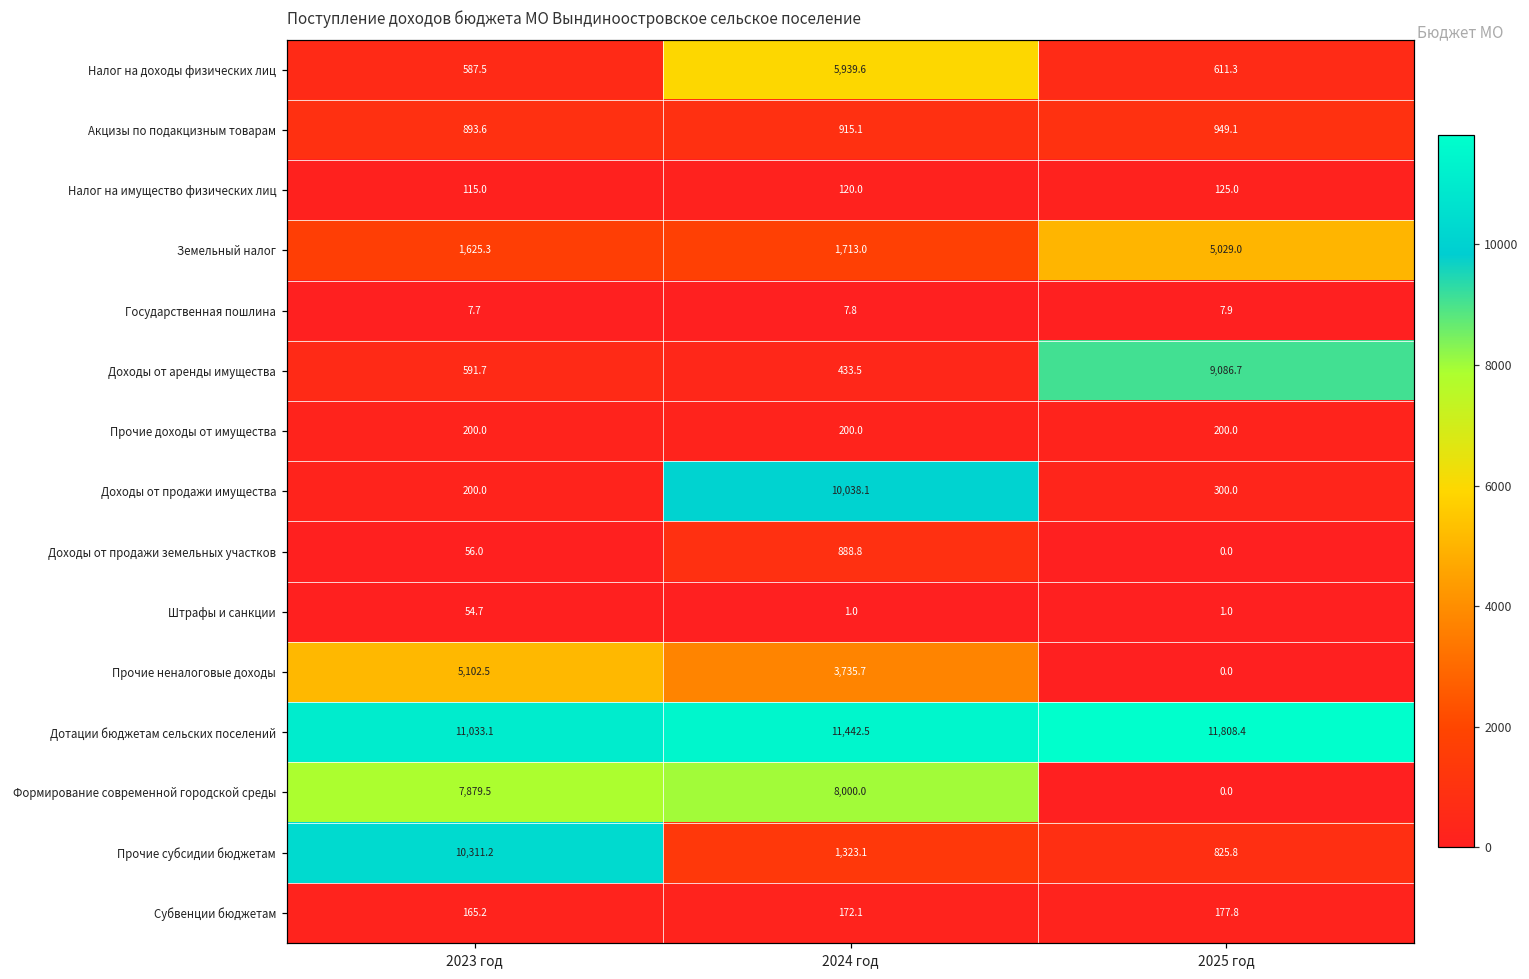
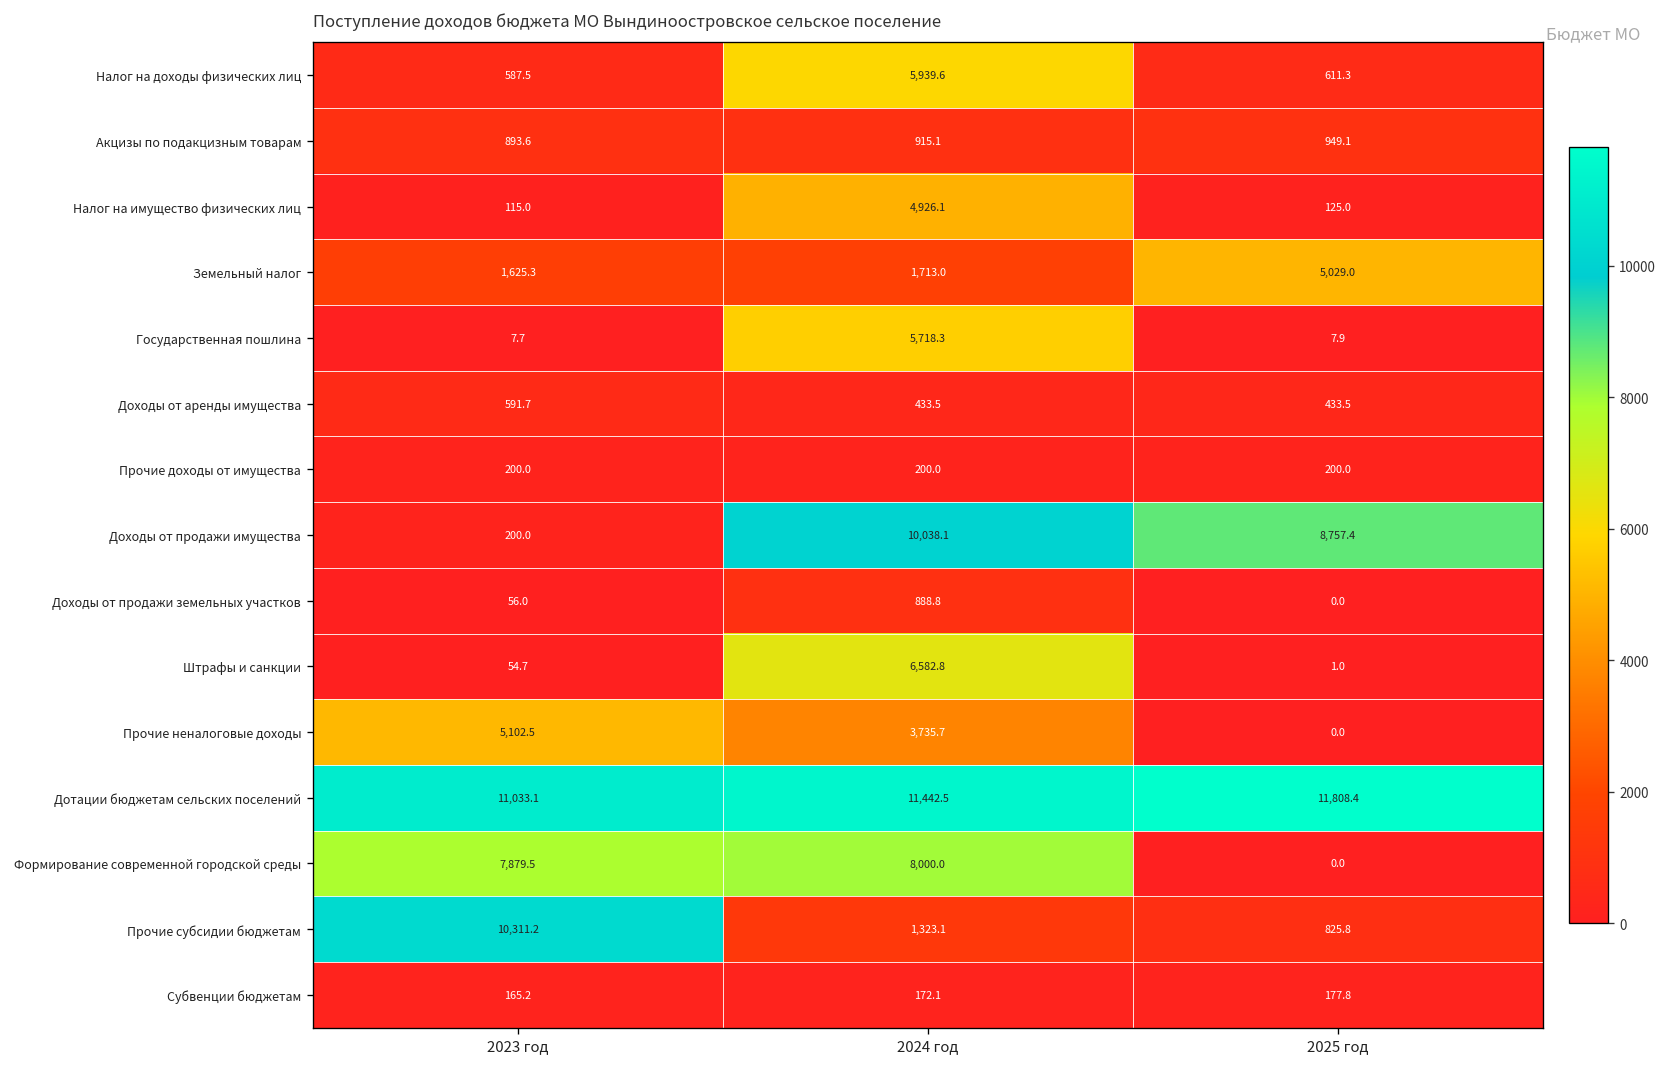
Налог на имущество физических лиц, 2024 год: 120.0 -> 4,926.1
Государственная пошлина, 2024 год: 7.8 -> 5,718.3
Доходы от аренды имущества, 2025 год: 9,086.7 -> 433.5
Доходы от продажи имущества, 2025 год: 300.0 -> 8,757.4
Штрафы и санкции, 2024 год: 1.0 -> 6,582.8
